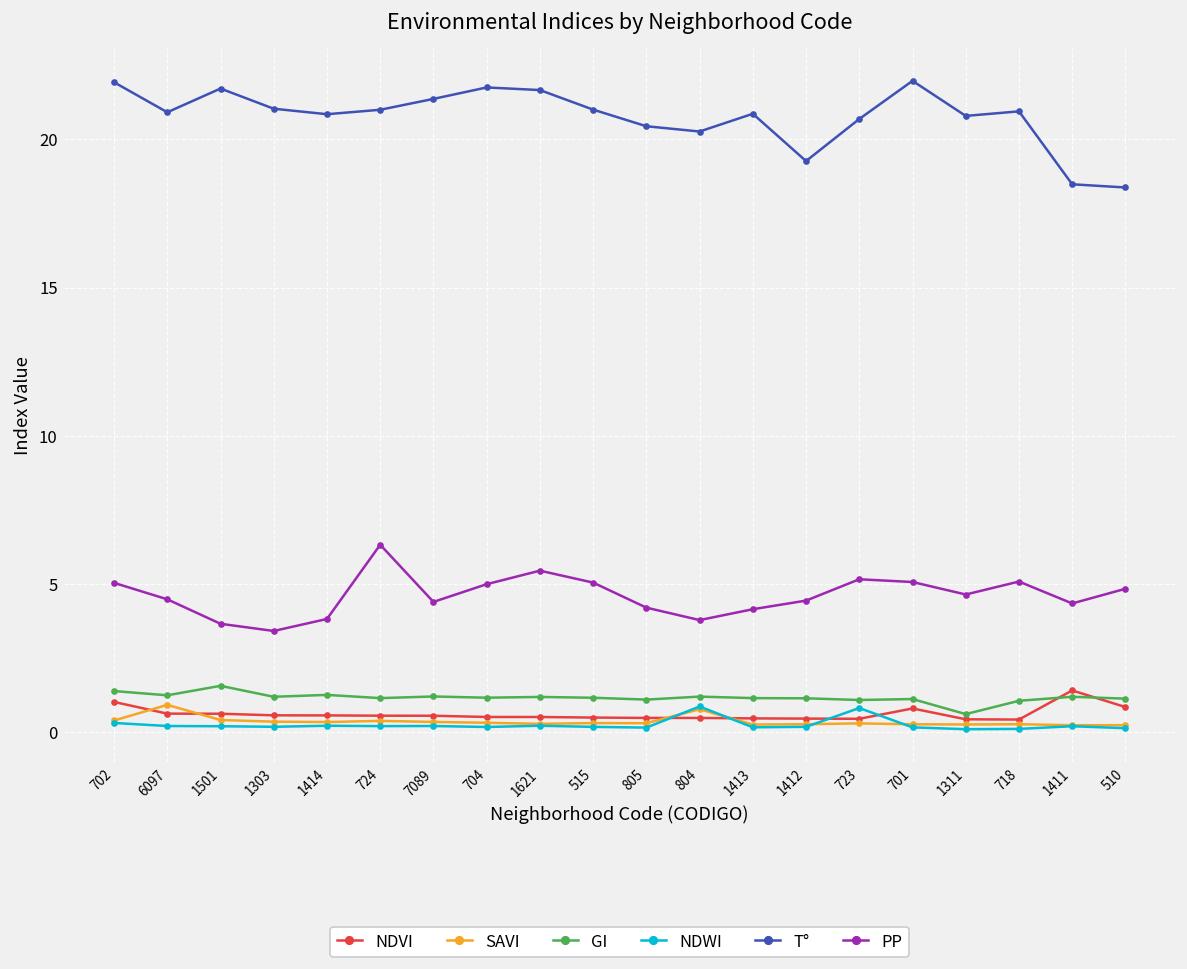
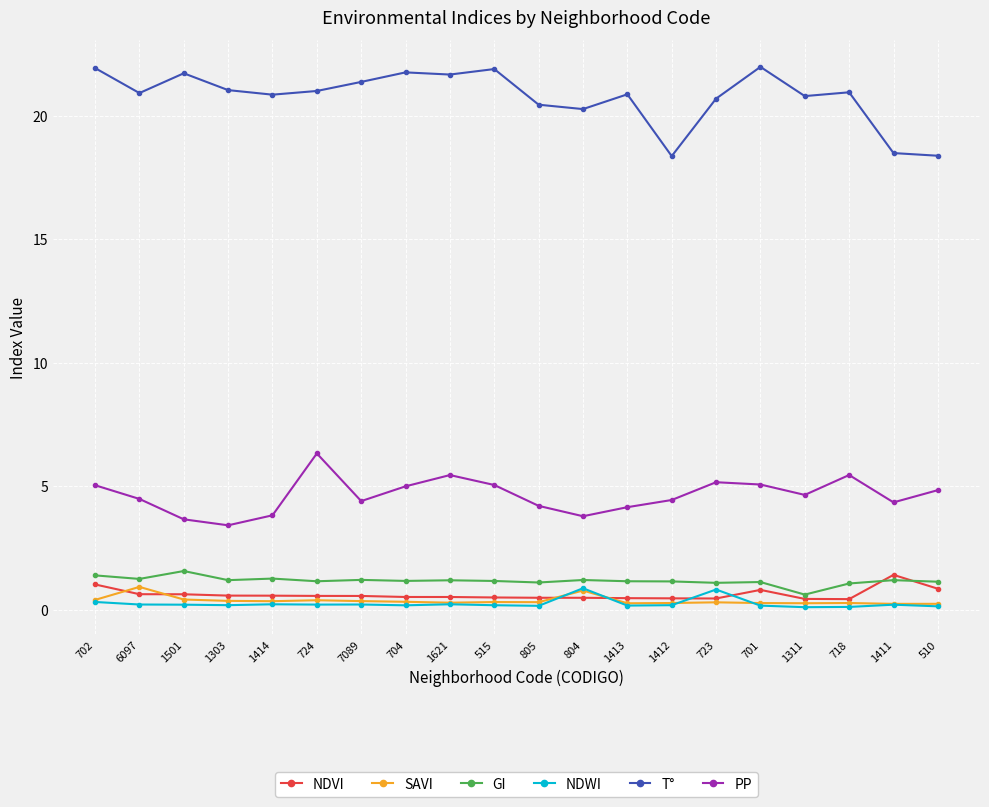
T°, 515: 21.0 -> 21.9
T°, 1412: 19.3 -> 18.4
PP, 718: 5.1 -> 5.5
